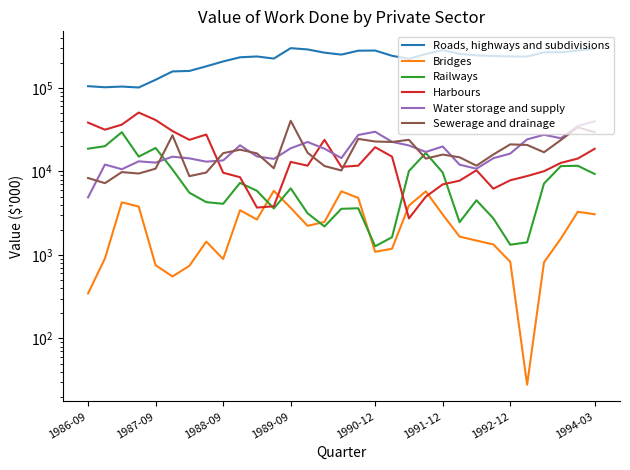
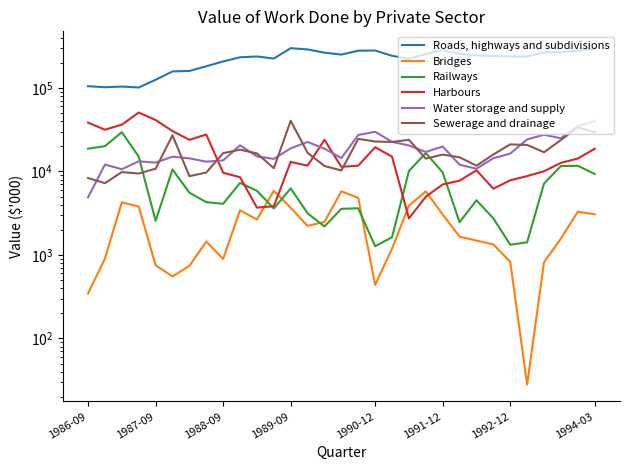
Railways, 1987-09: 19000 -> 2600
Bridges, 1990-12: 1100 -> 400
